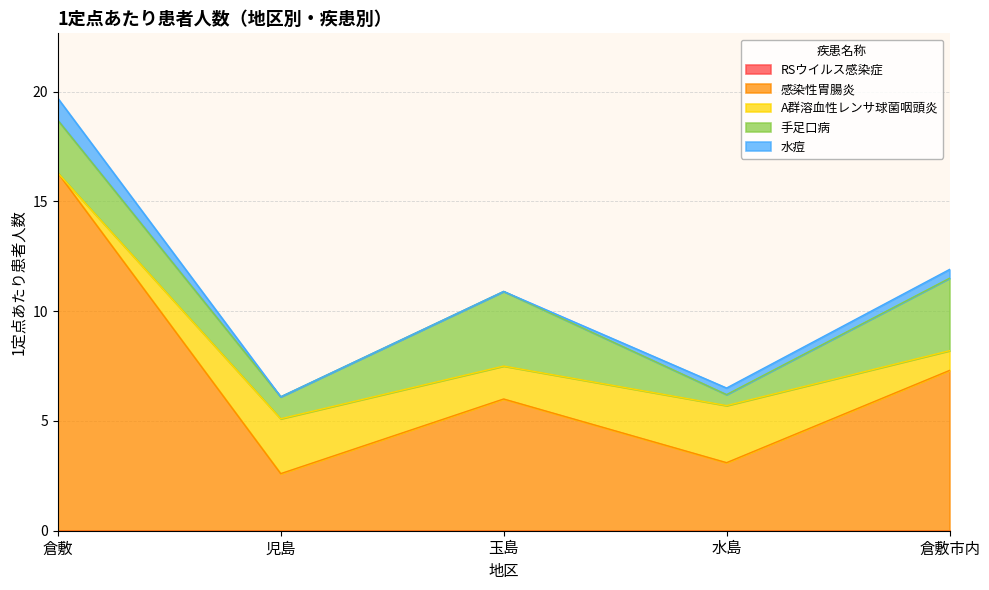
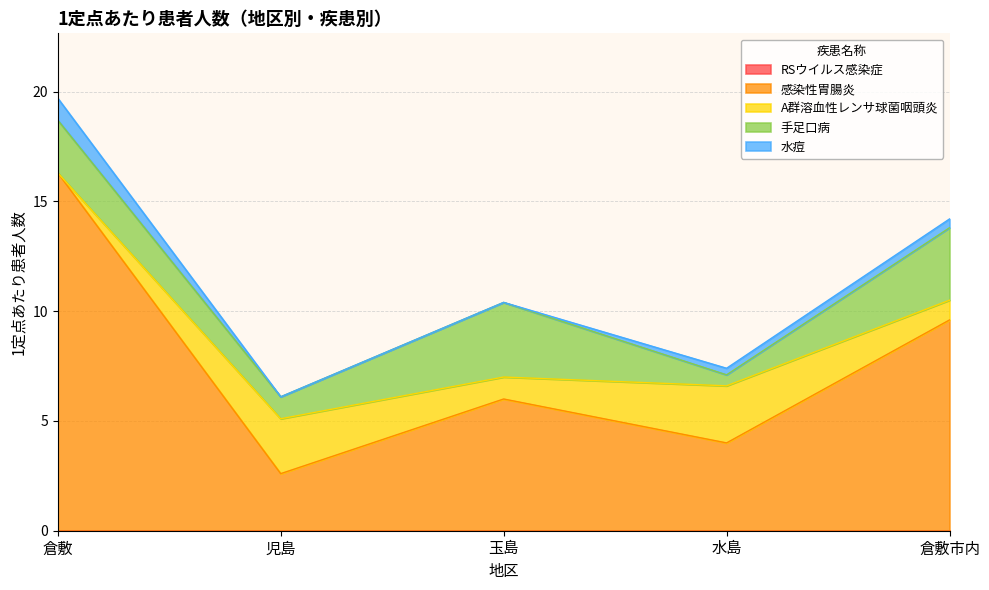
A群溶血性レンサ球菌咽頭炎, 玉島: 1.5 -> 1.0
感染性胃腸炎, 水島: 3.1 -> 4.0
感染性胃腸炎, 倉敷市内: 7.3 -> 9.6
